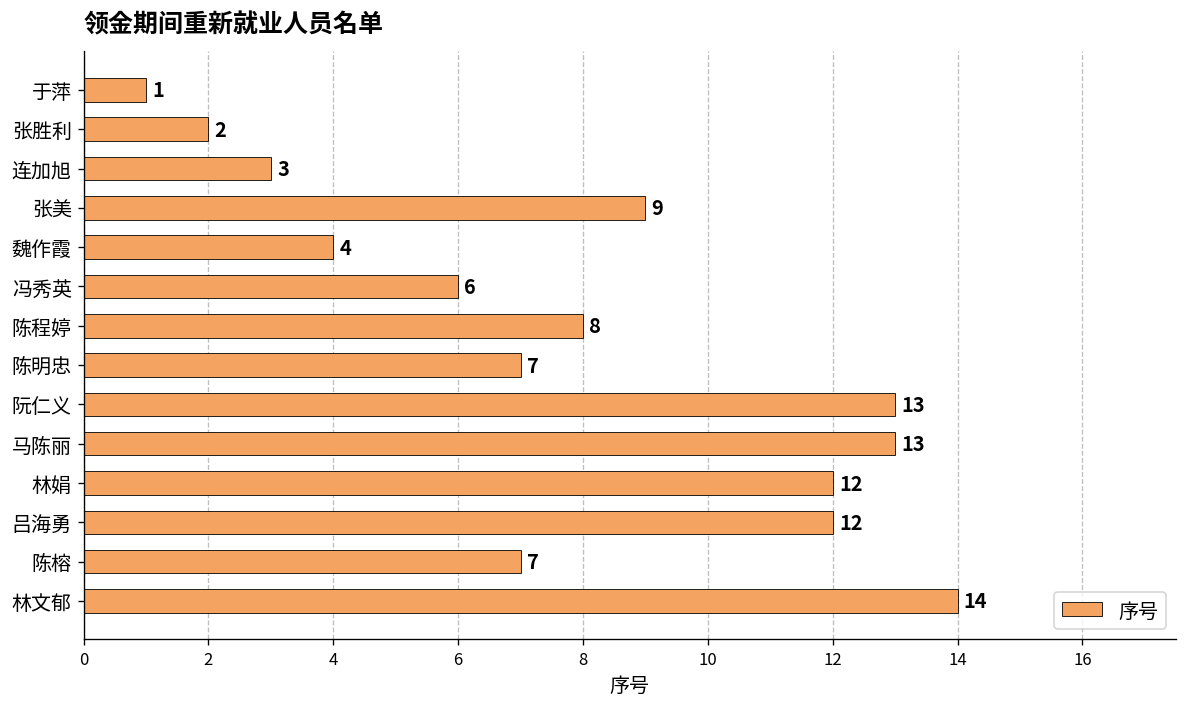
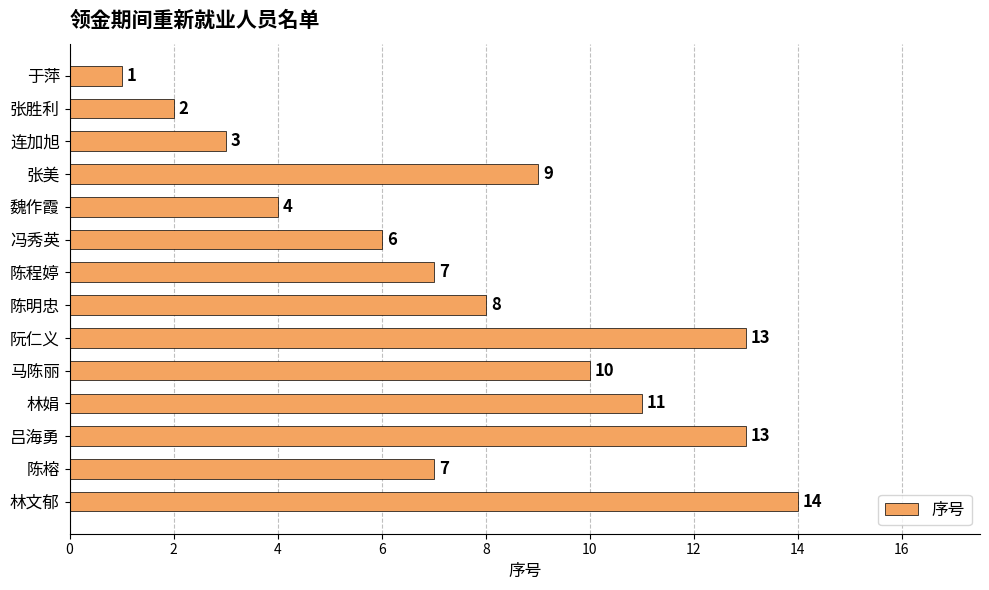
陈程婷: 8 -> 7
陈明忠: 7 -> 8
马陈丽: 13 -> 10
林娟: 12 -> 11
吕海勇: 12 -> 13
